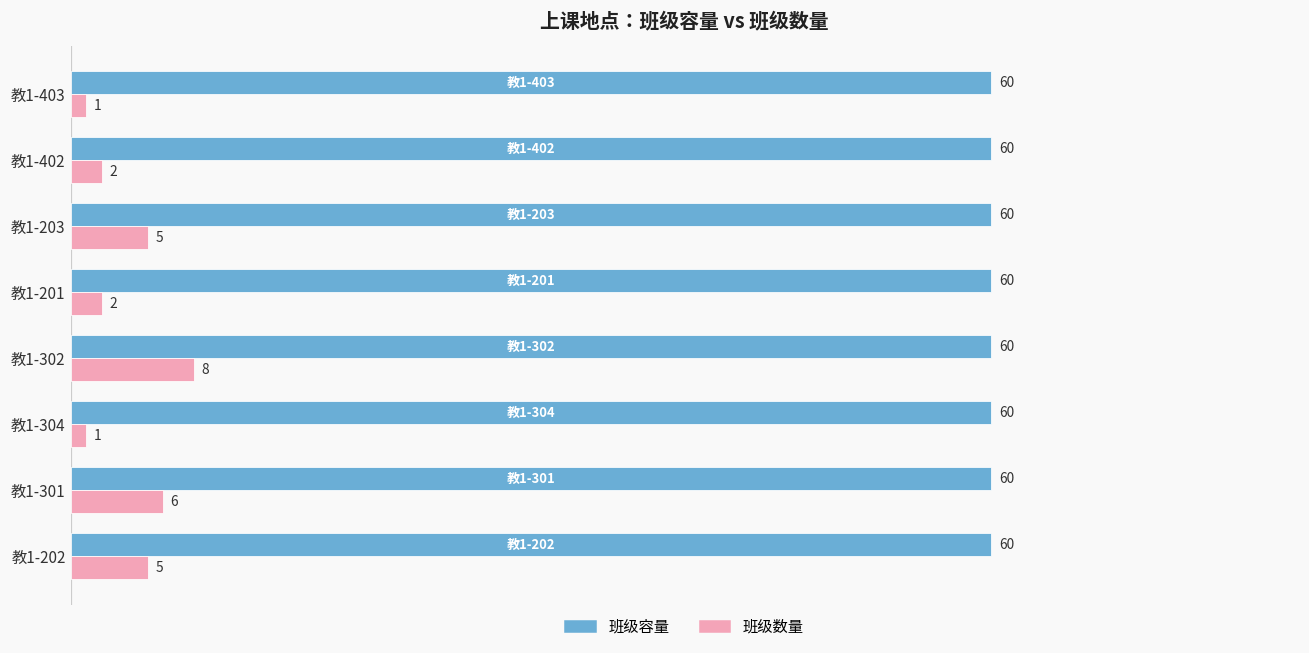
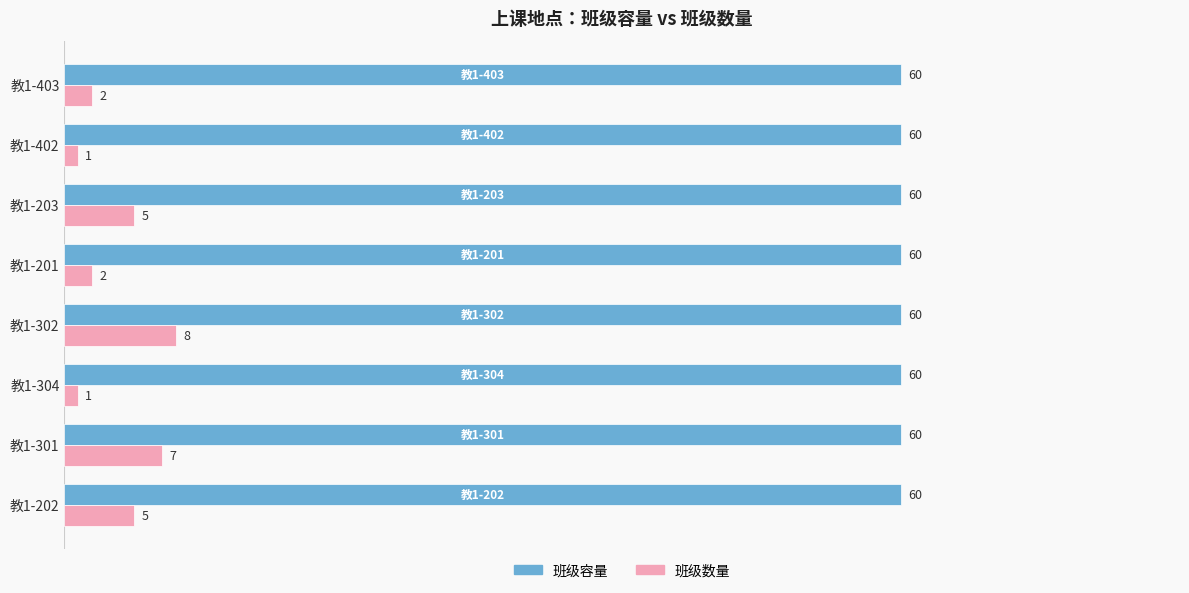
班级数量, 教1-403: 1 -> 2
班级数量, 教1-402: 2 -> 1
班级数量, 教1-301: 6 -> 7
